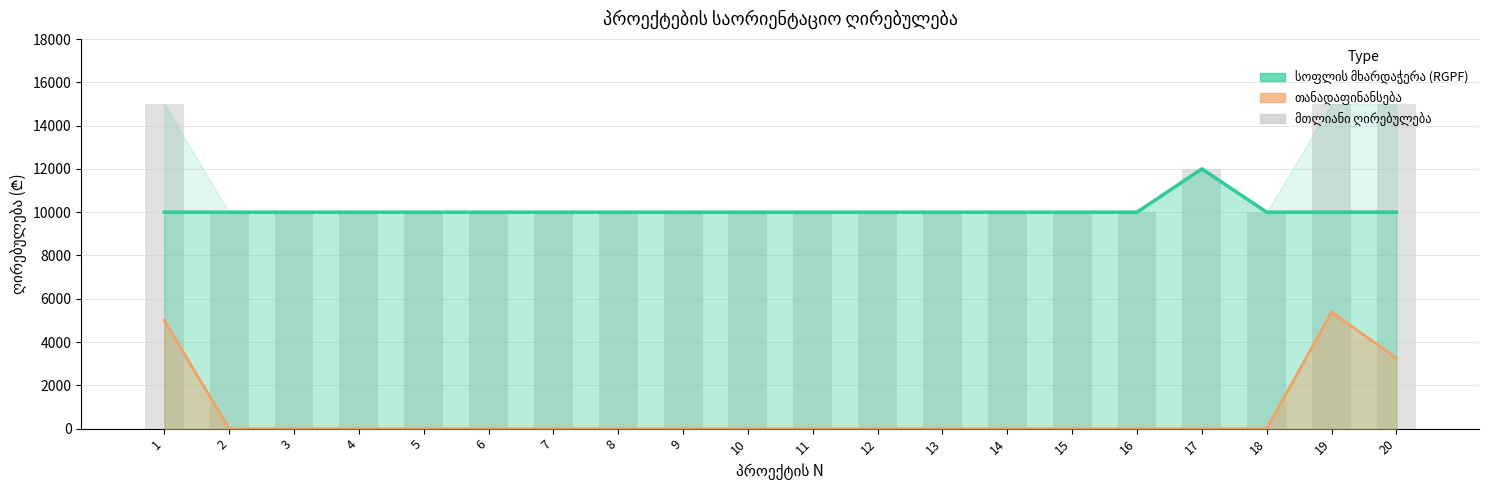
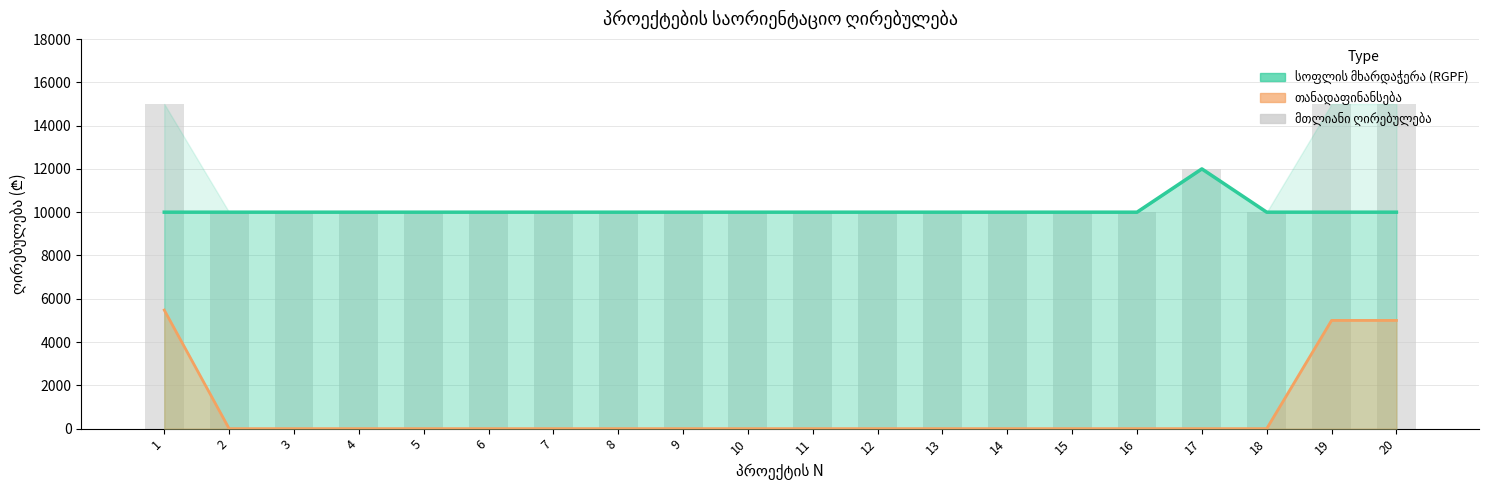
თანადაფინანსება, 1: 5000 -> 5500
თანადაფინანსება, 19: 5400 -> 5000
თანადაფინანსება, 20: 3300 -> 5000
